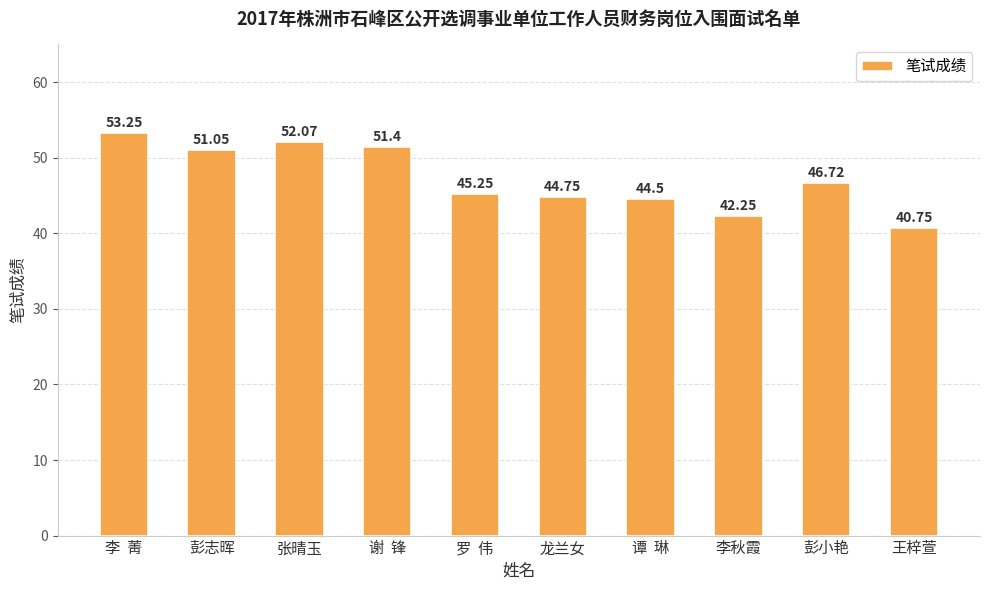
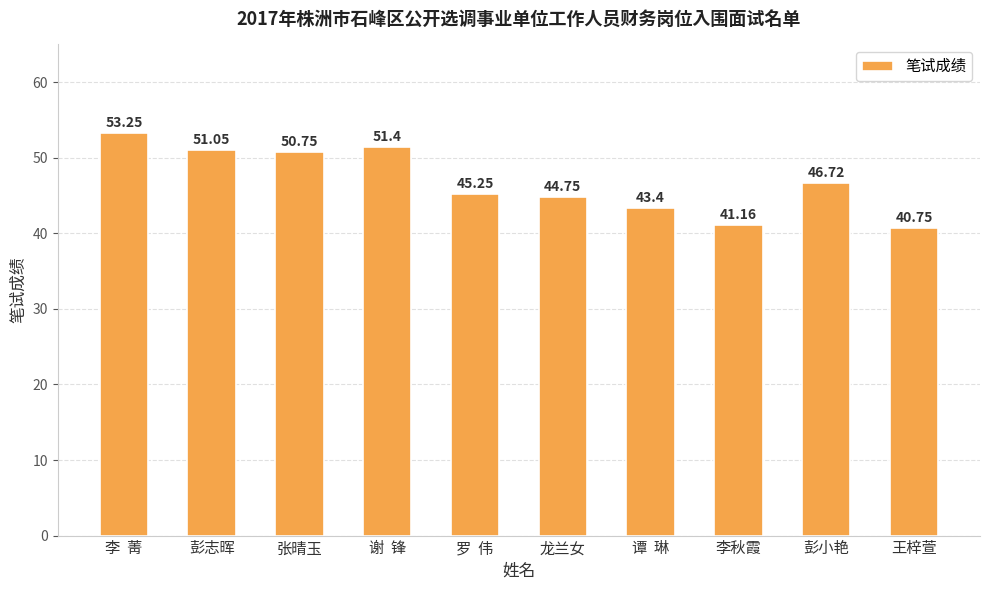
张晴玉: 52.07 -> 50.75
谭 琳: 44.5 -> 43.4
李秋霞: 42.25 -> 41.16
